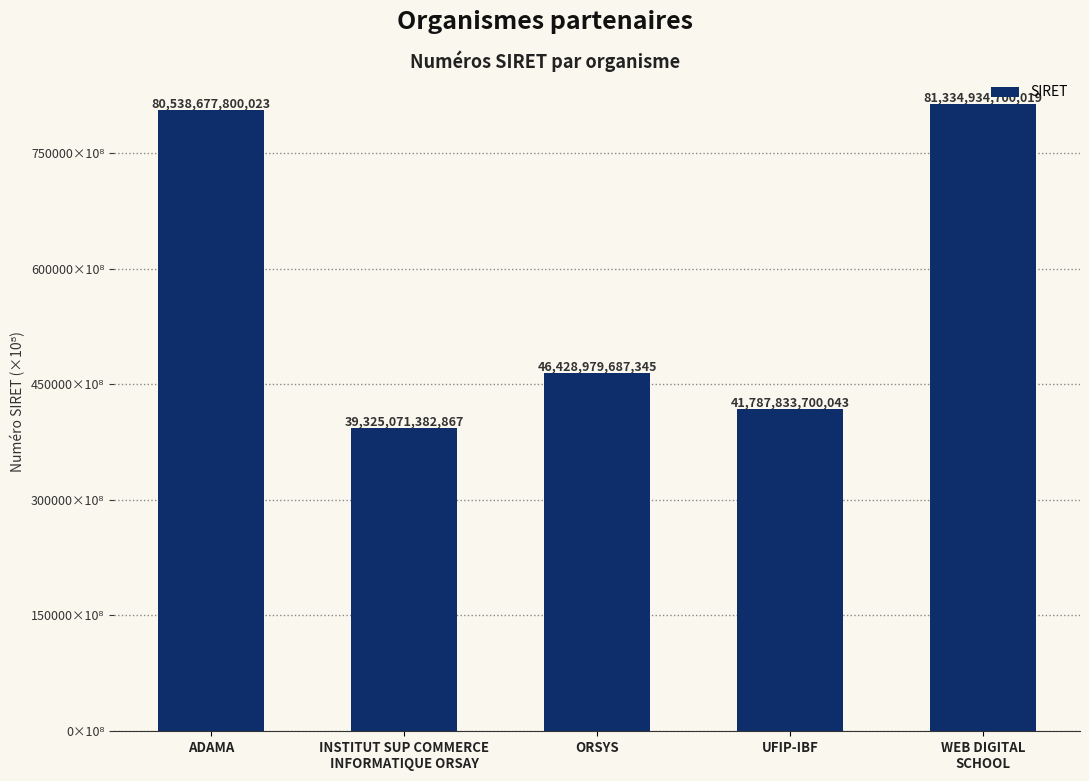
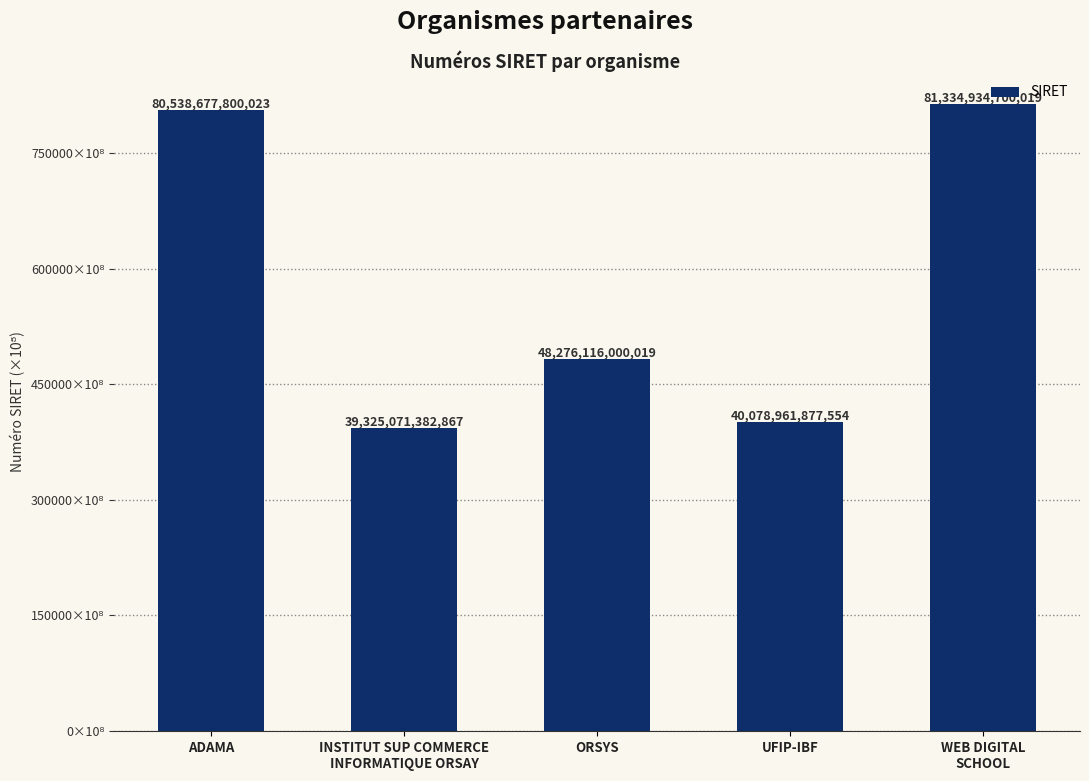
ORSYS: 46,428,979,687,345 -> 48,276,116,000,019
UFIP-IBF: 41,787,833,700,043 -> 40,078,961,877,554
